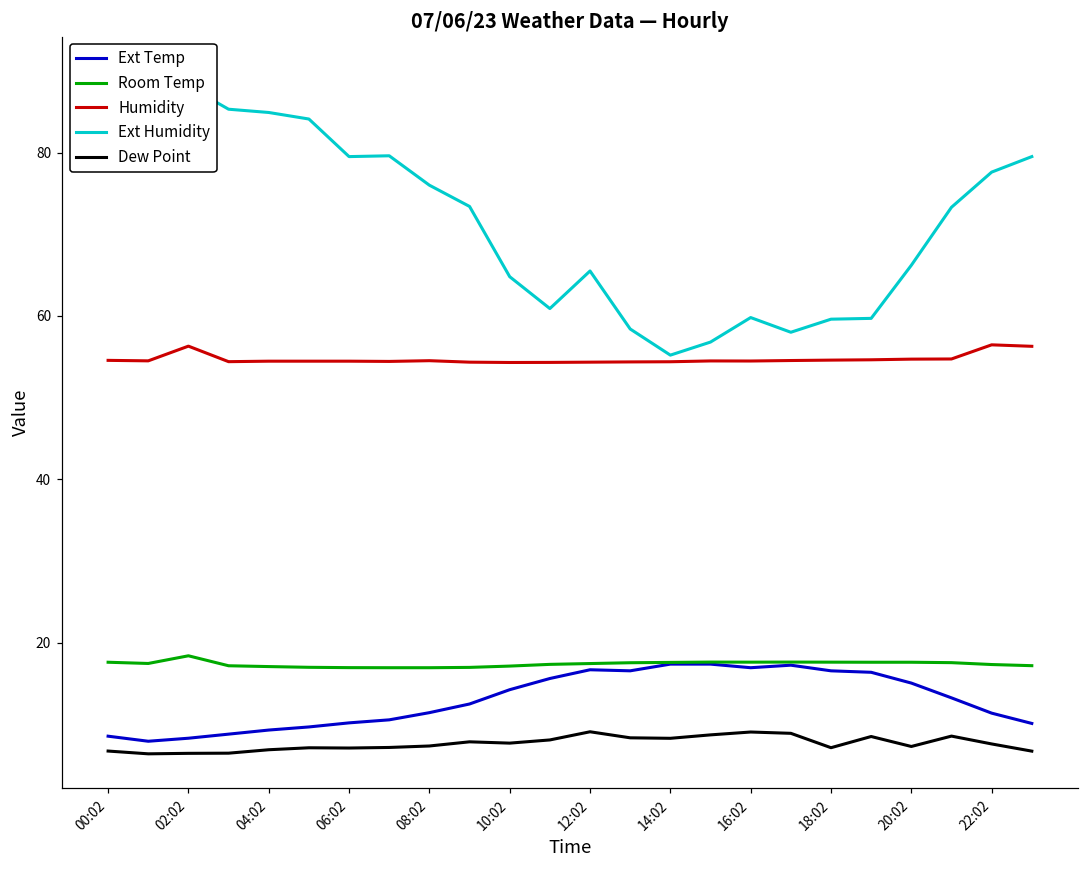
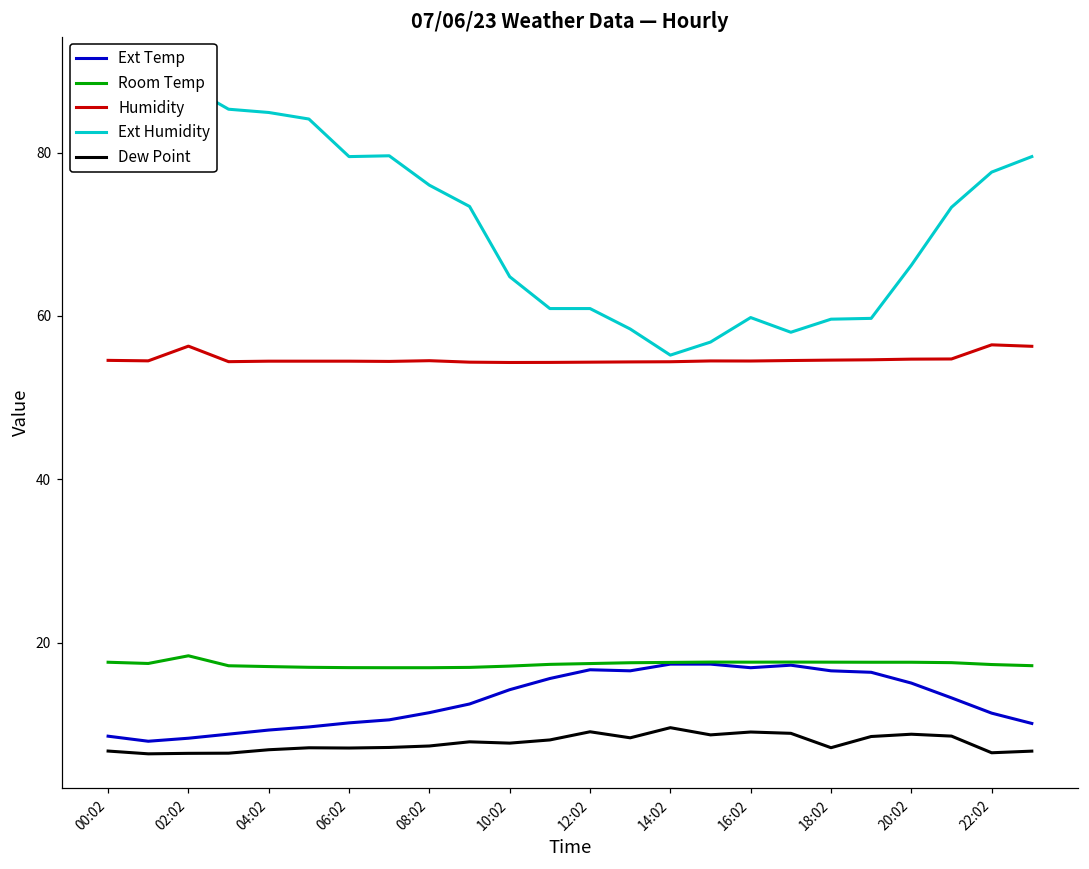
Ext Humidity, 12:02: 66 -> 61
Dew Point, 14:02: 8 -> 10
Dew Point, 20:02: 7 -> 9
Dew Point, 22:02: 8 -> 7
